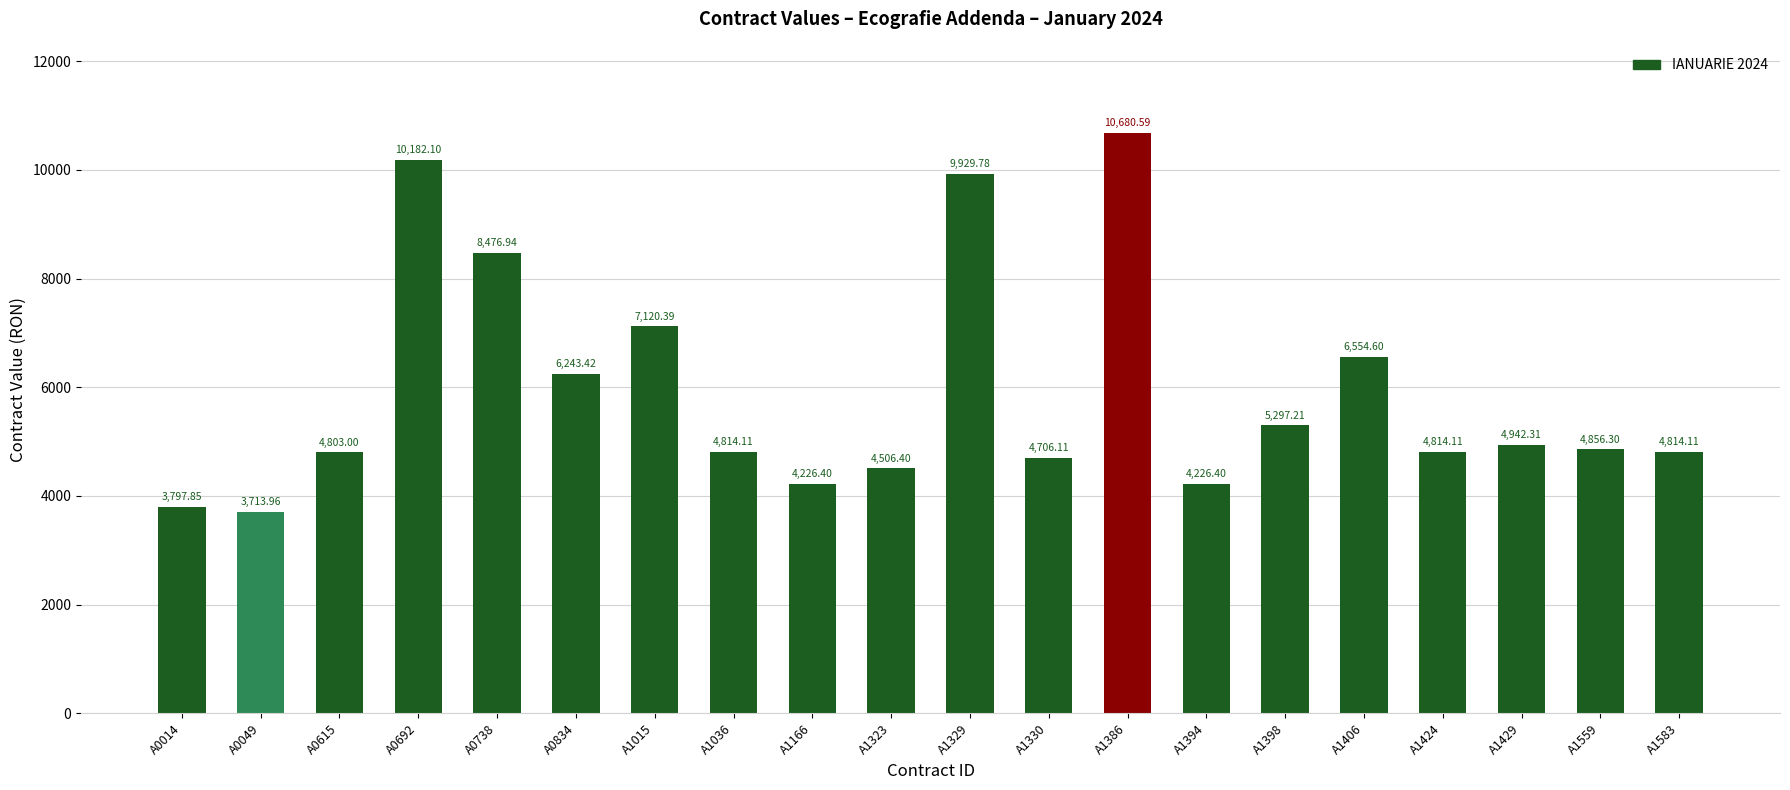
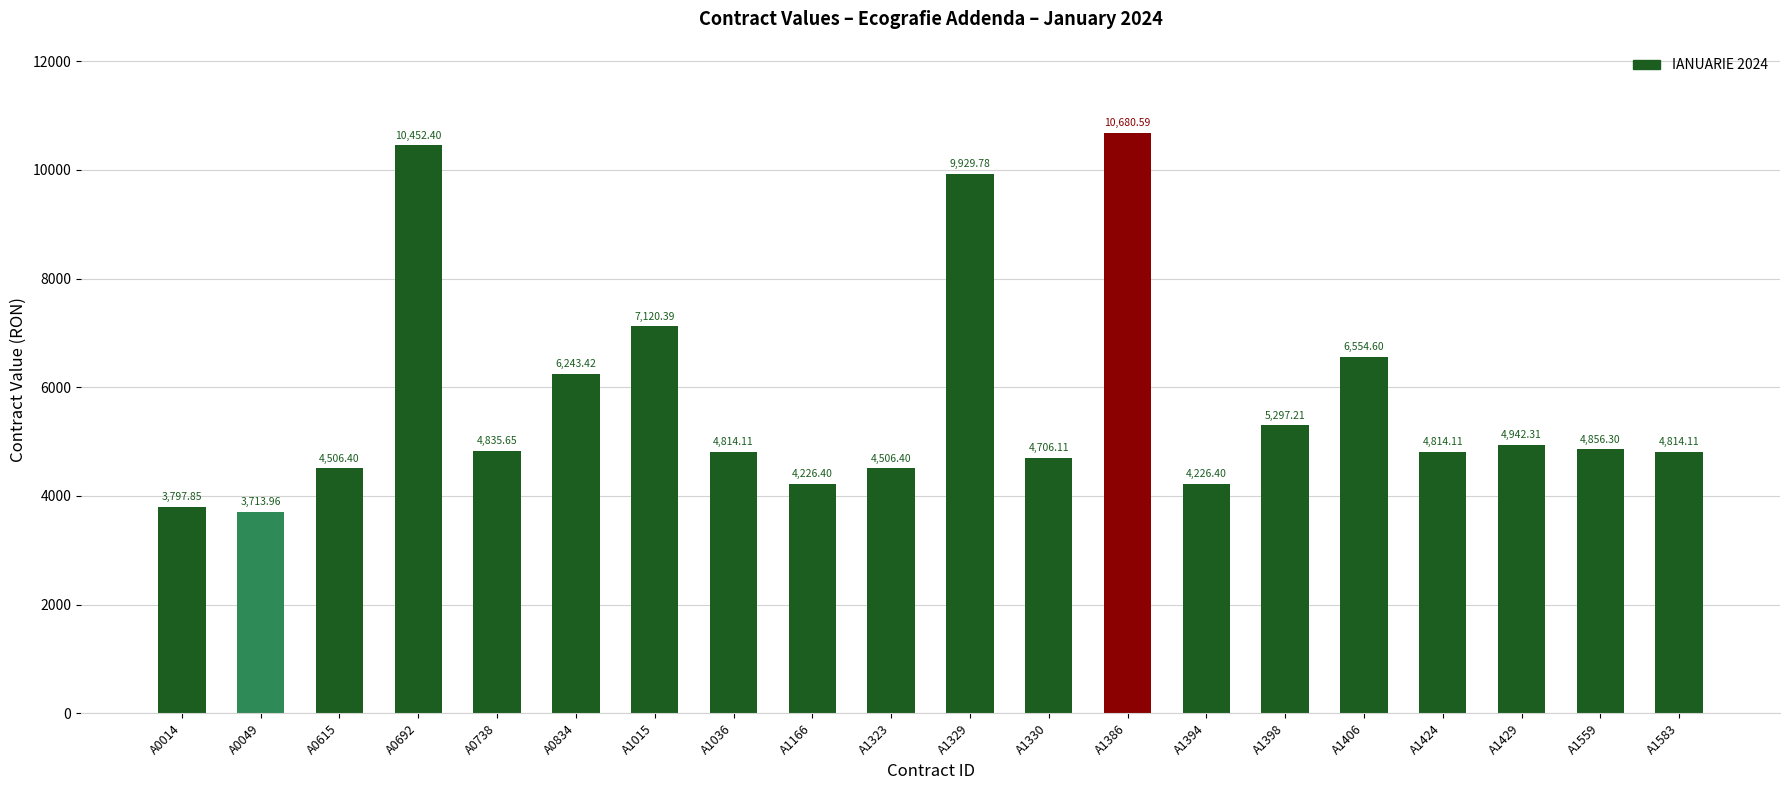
A0615: 4,803.00 -> 4,506.40
A0692: 10,182.10 -> 10,452.40
A0738: 8,476.94 -> 4,835.65
